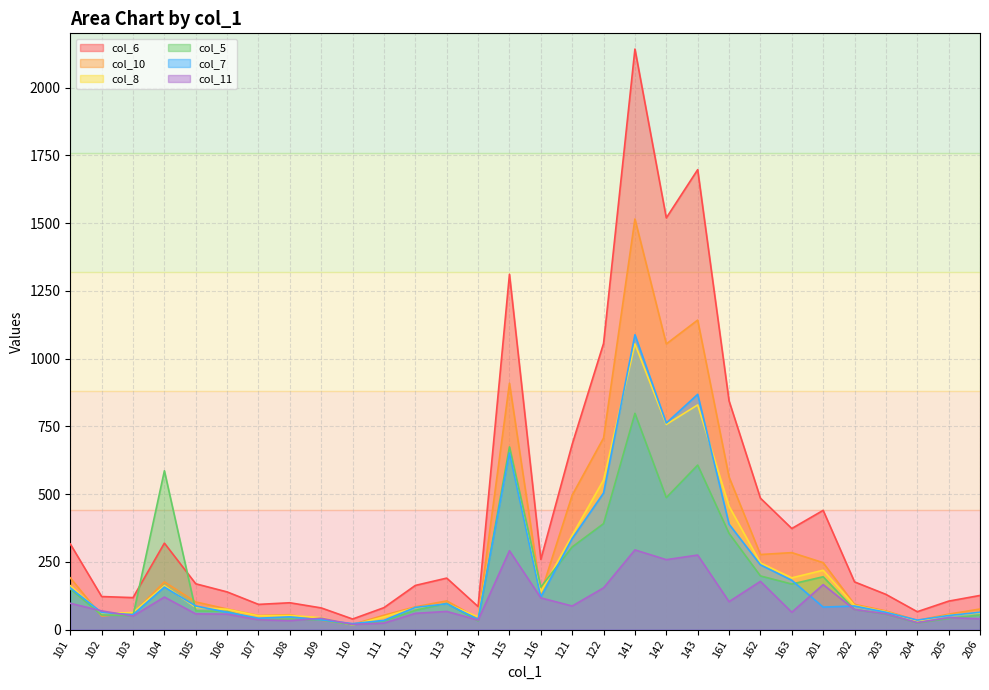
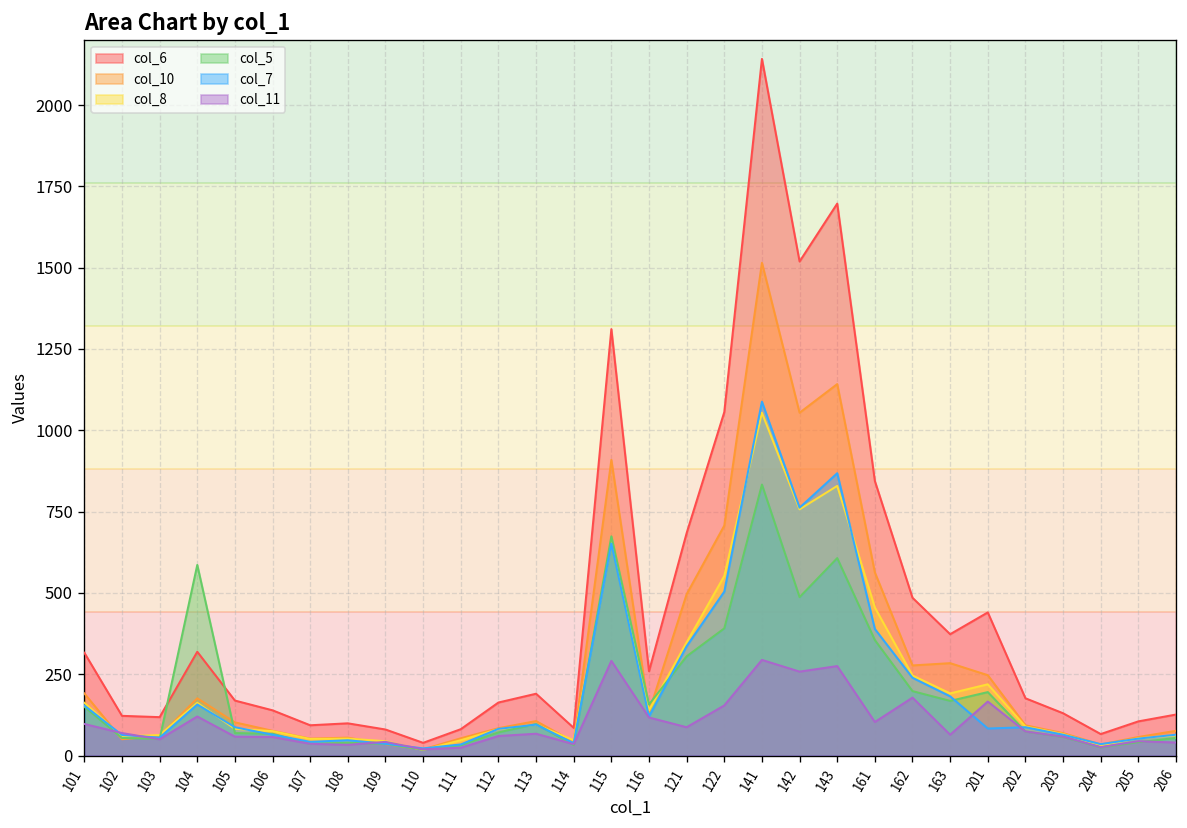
col_5, 141: 800 -> 830
